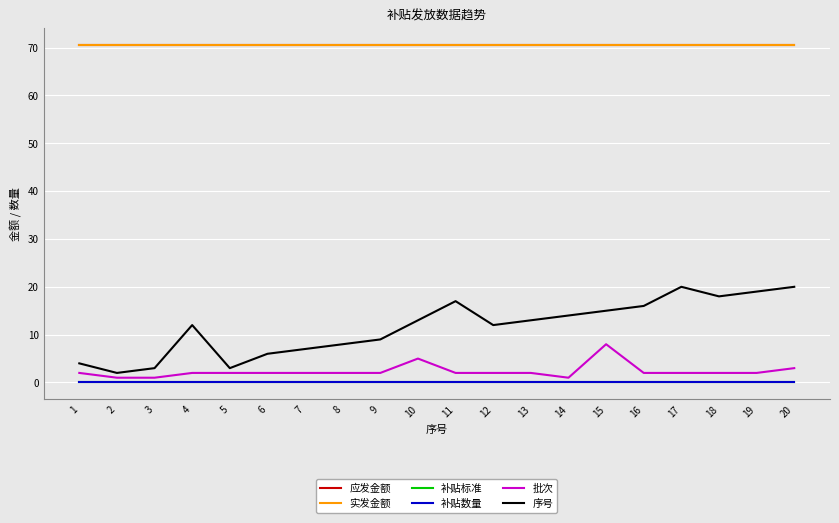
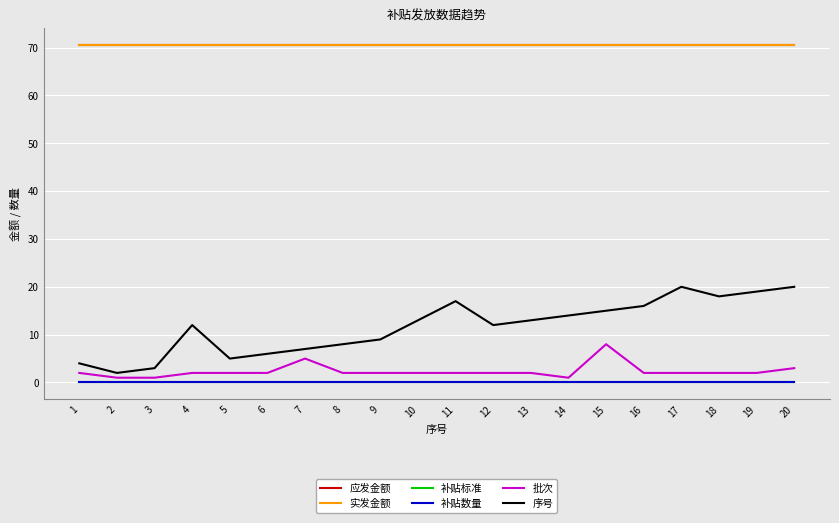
序号, 5: 3 -> 5
批次, 7: 2 -> 5
批次, 10: 5 -> 2
